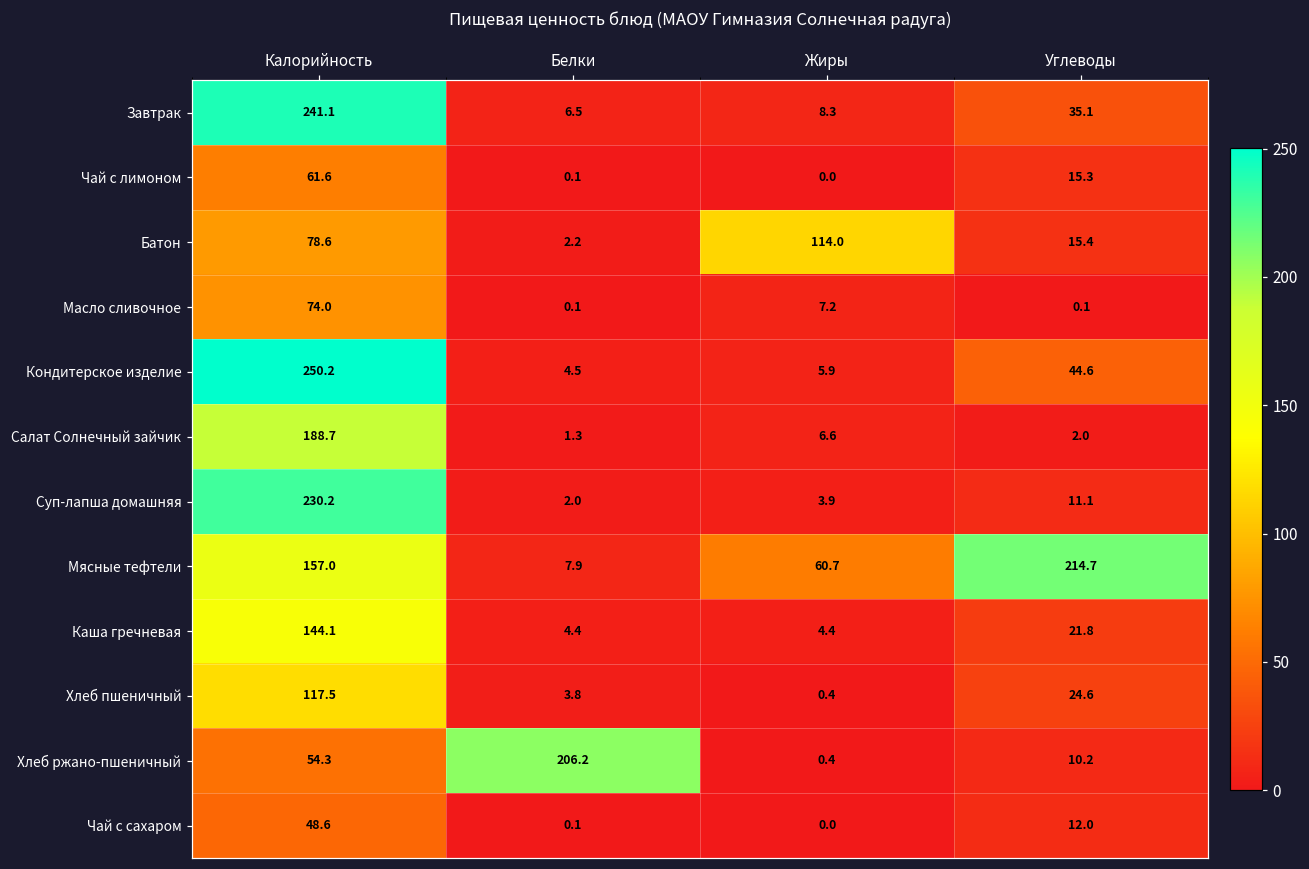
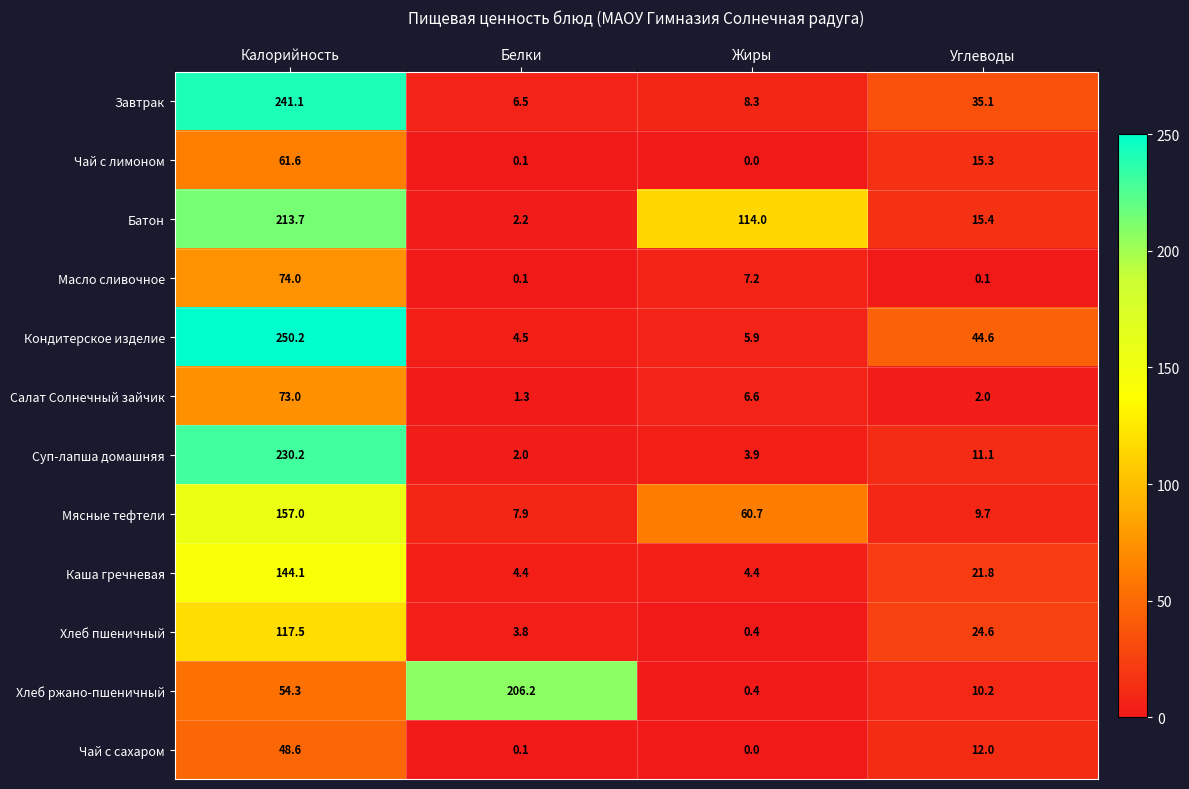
Батон, Калорийность: 78.6 -> 213.7
Салат Солнечный зайчик, Калорийность: 188.7 -> 73.0
Мясные тефтели, Углеводы: 214.7 -> 9.7
